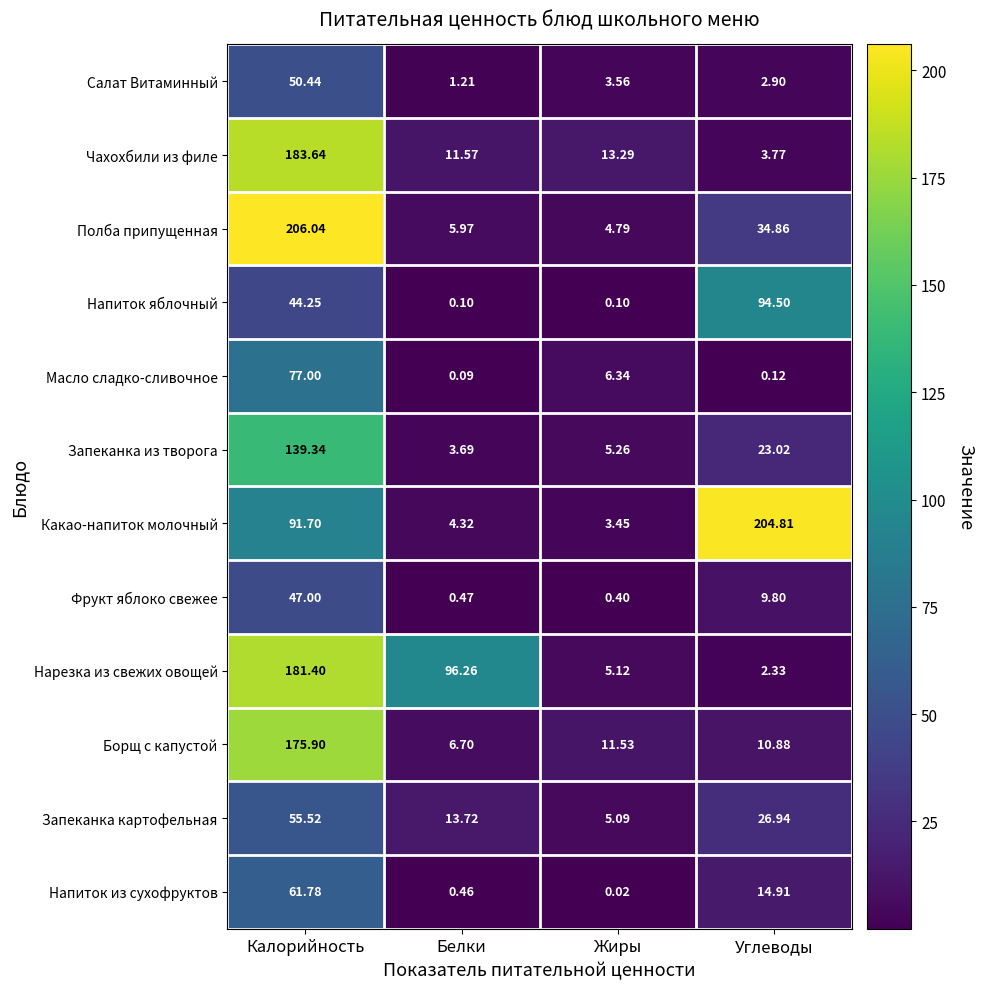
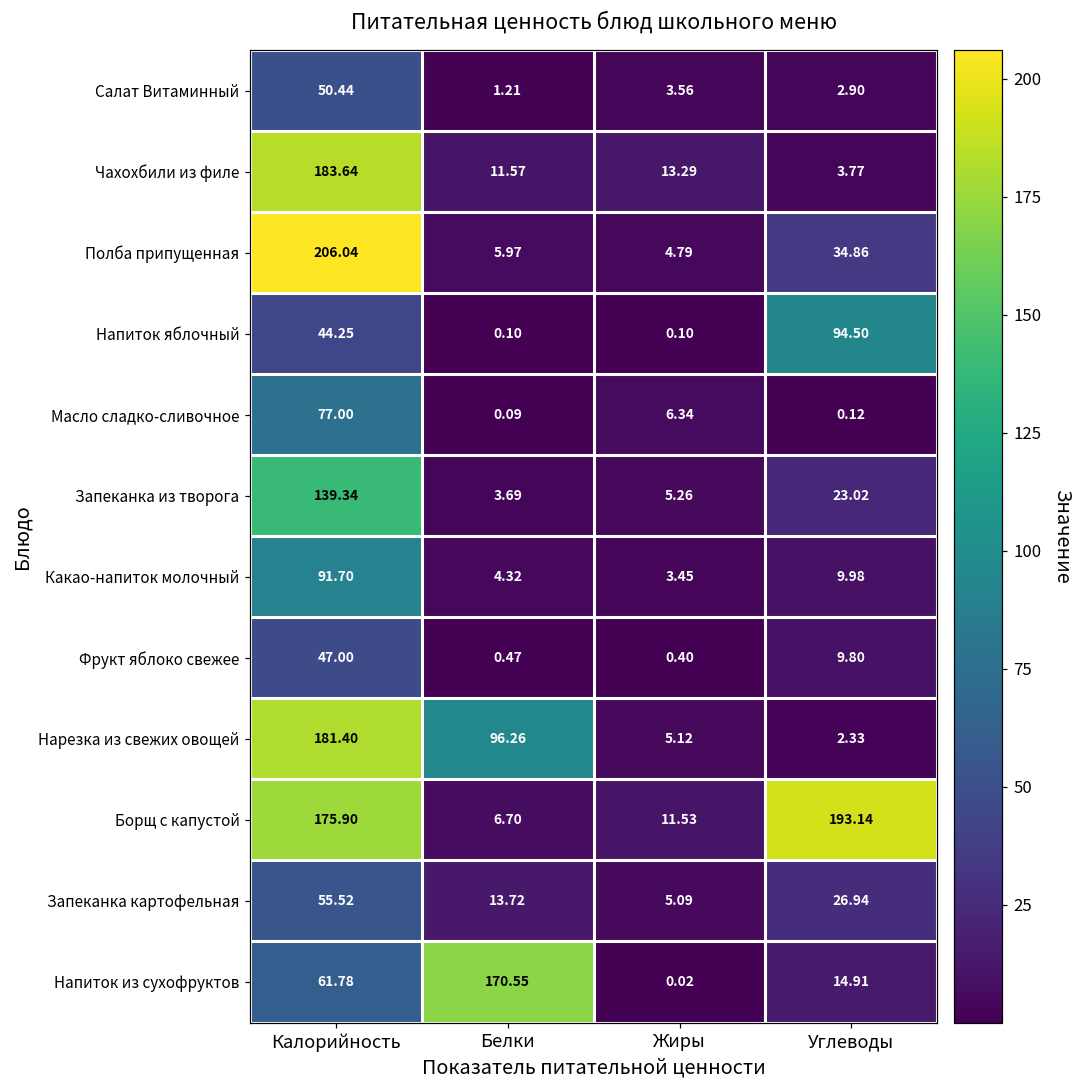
Какао-напиток молочный, Углеводы: 204.81 -> 9.98
Борщ с капустой, Углеводы: 10.88 -> 193.14
Напиток из сухофруктов, Белки: 0.46 -> 170.55
